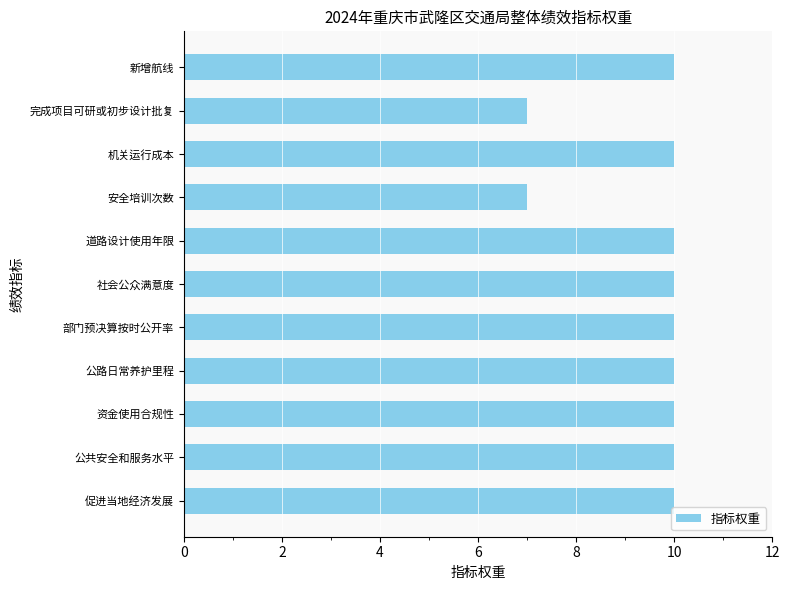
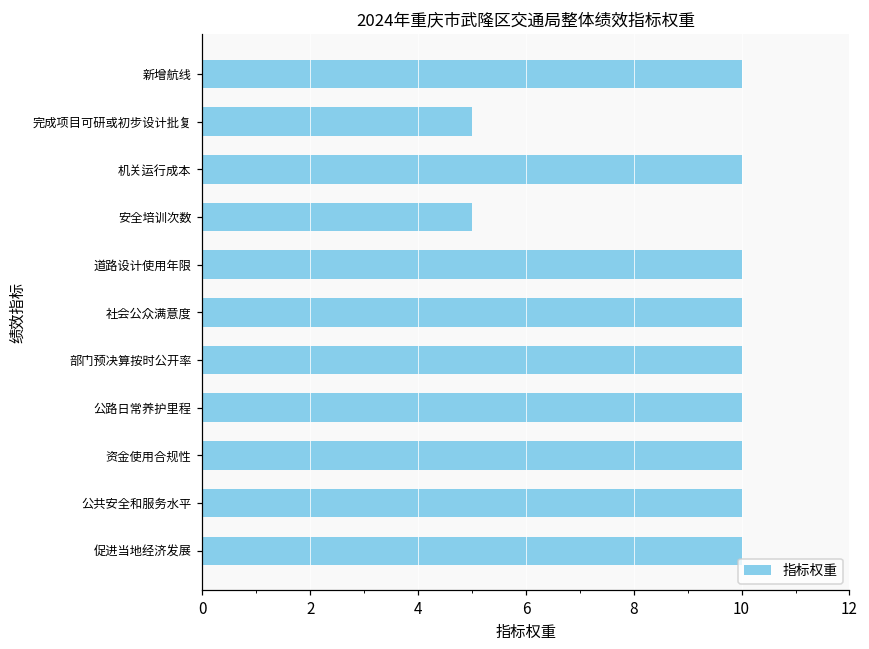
完成项目可研或初步设计批复: 7 -> 5
安全培训次数: 7 -> 5
